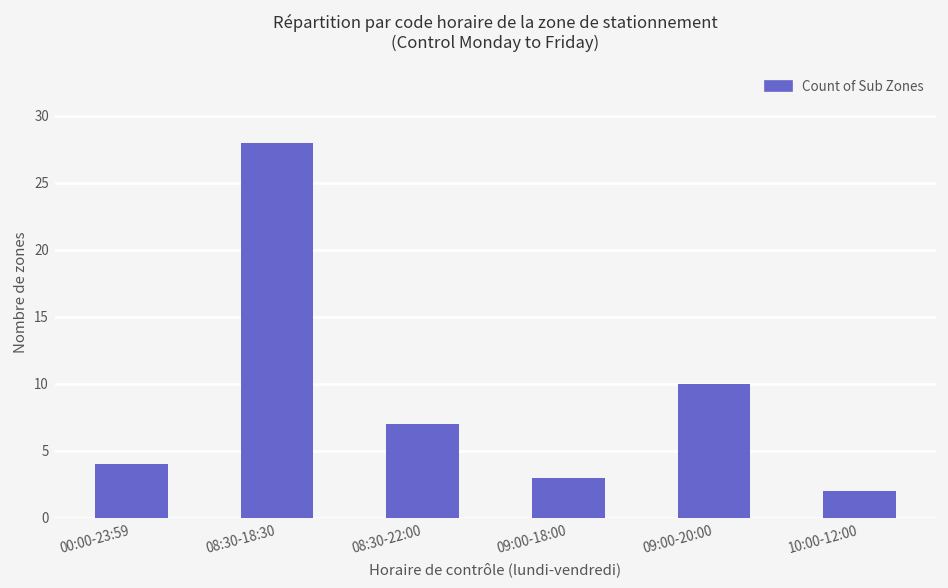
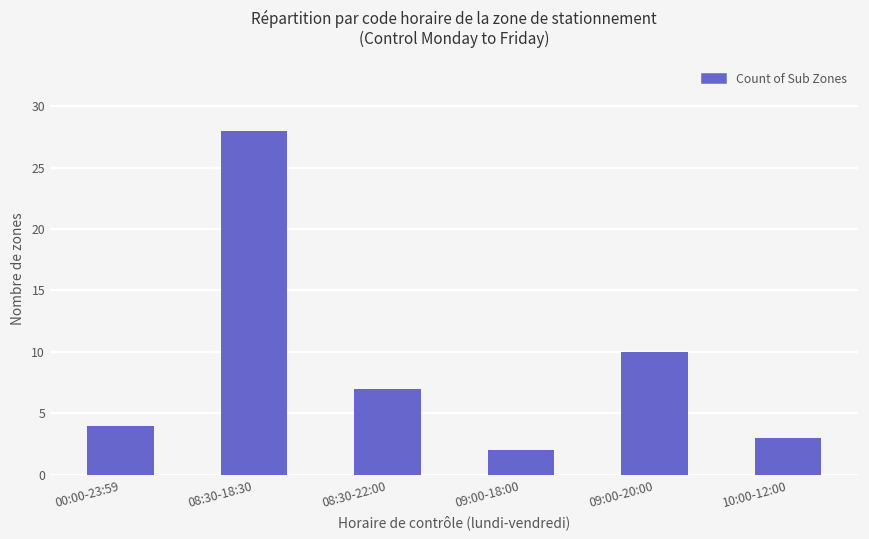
09:00-18:00: 3 -> 2
10:00-12:00: 2 -> 3
